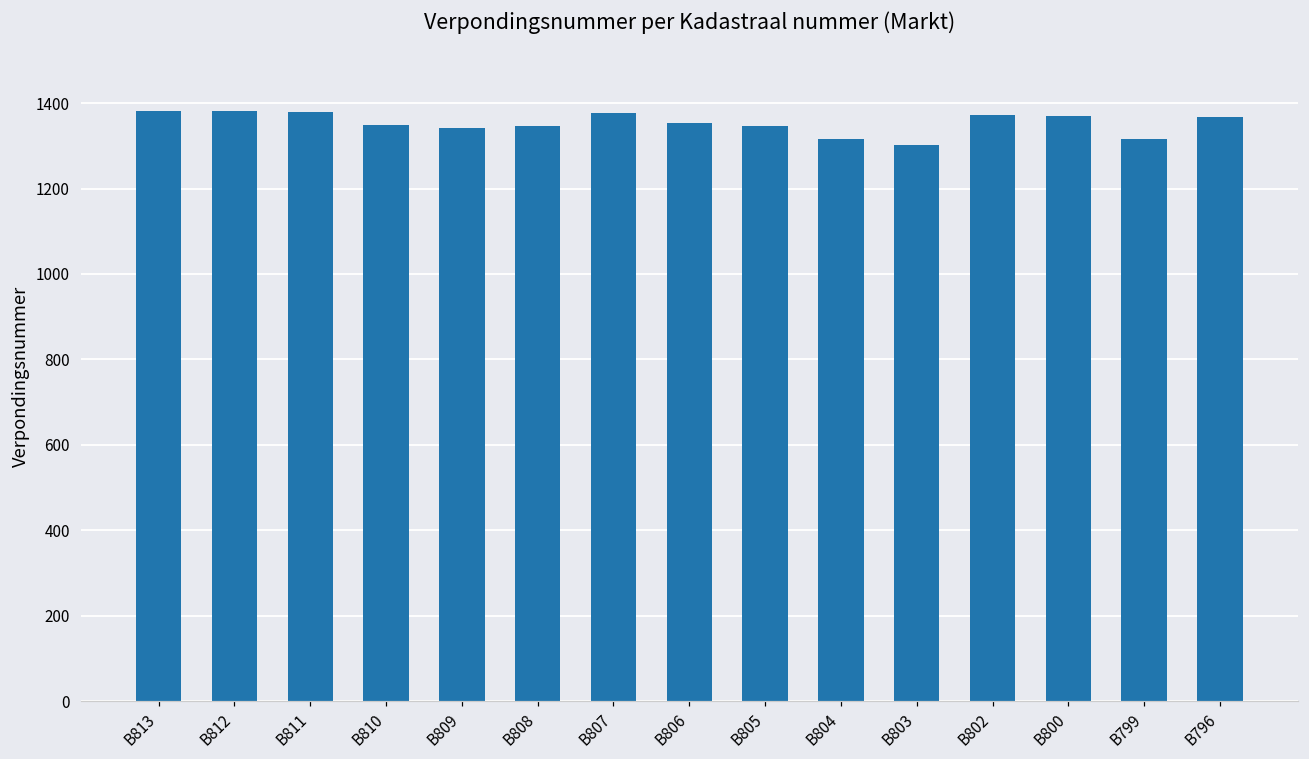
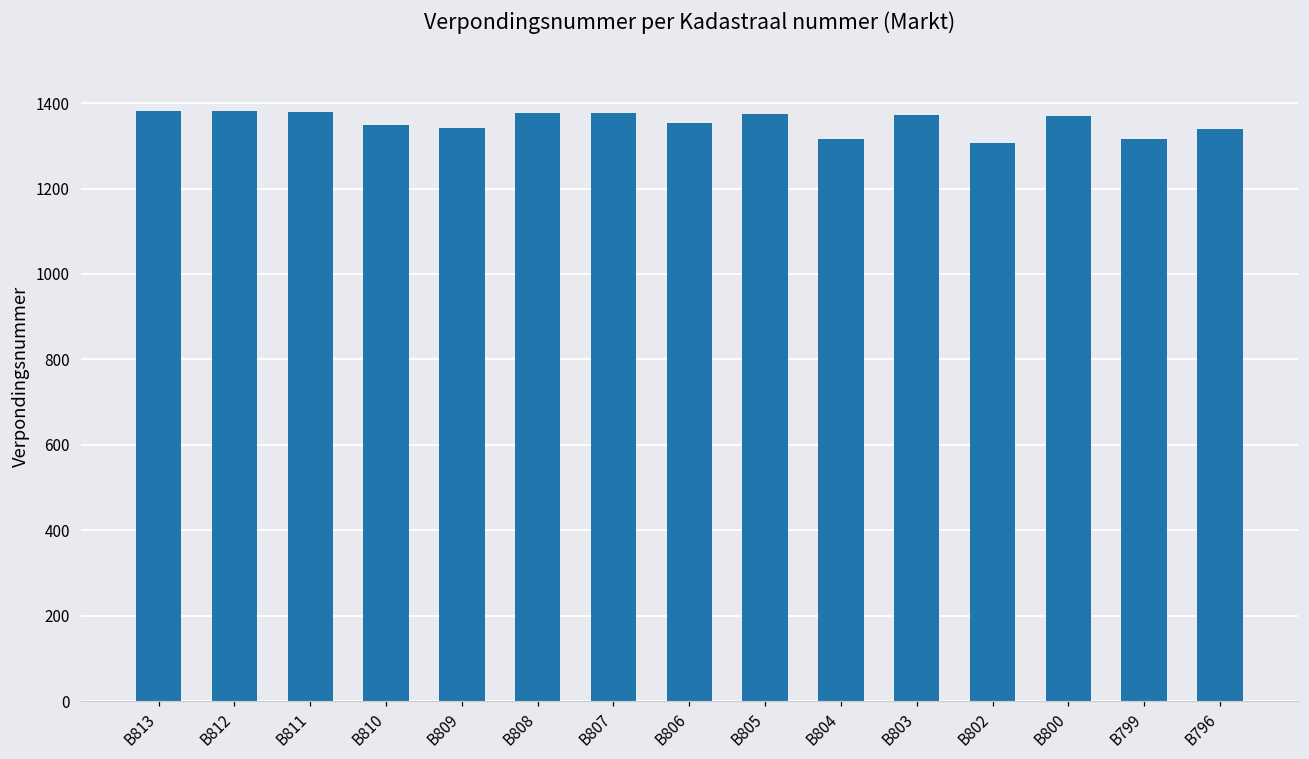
B808: 1350 -> 1380
B805: 1350 -> 1370
B803: 1300 -> 1370
B802: 1370 -> 1310
B796: 1370 -> 1340
